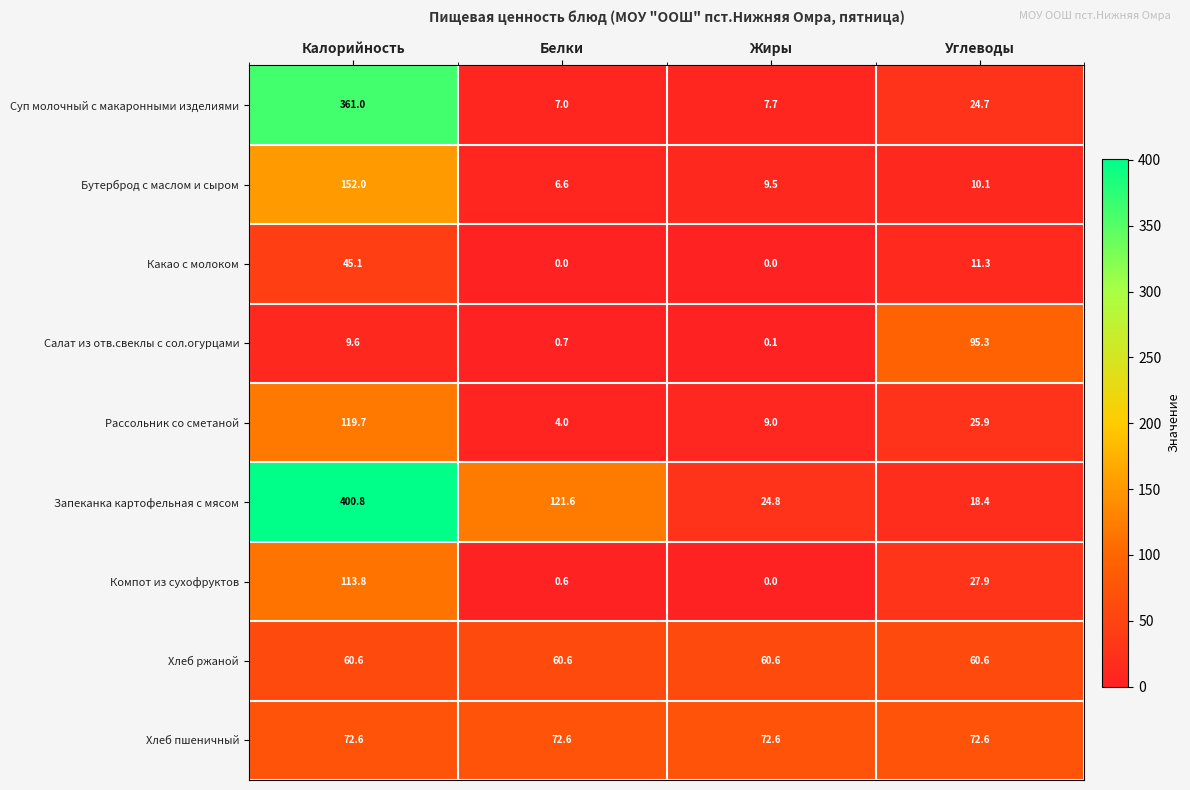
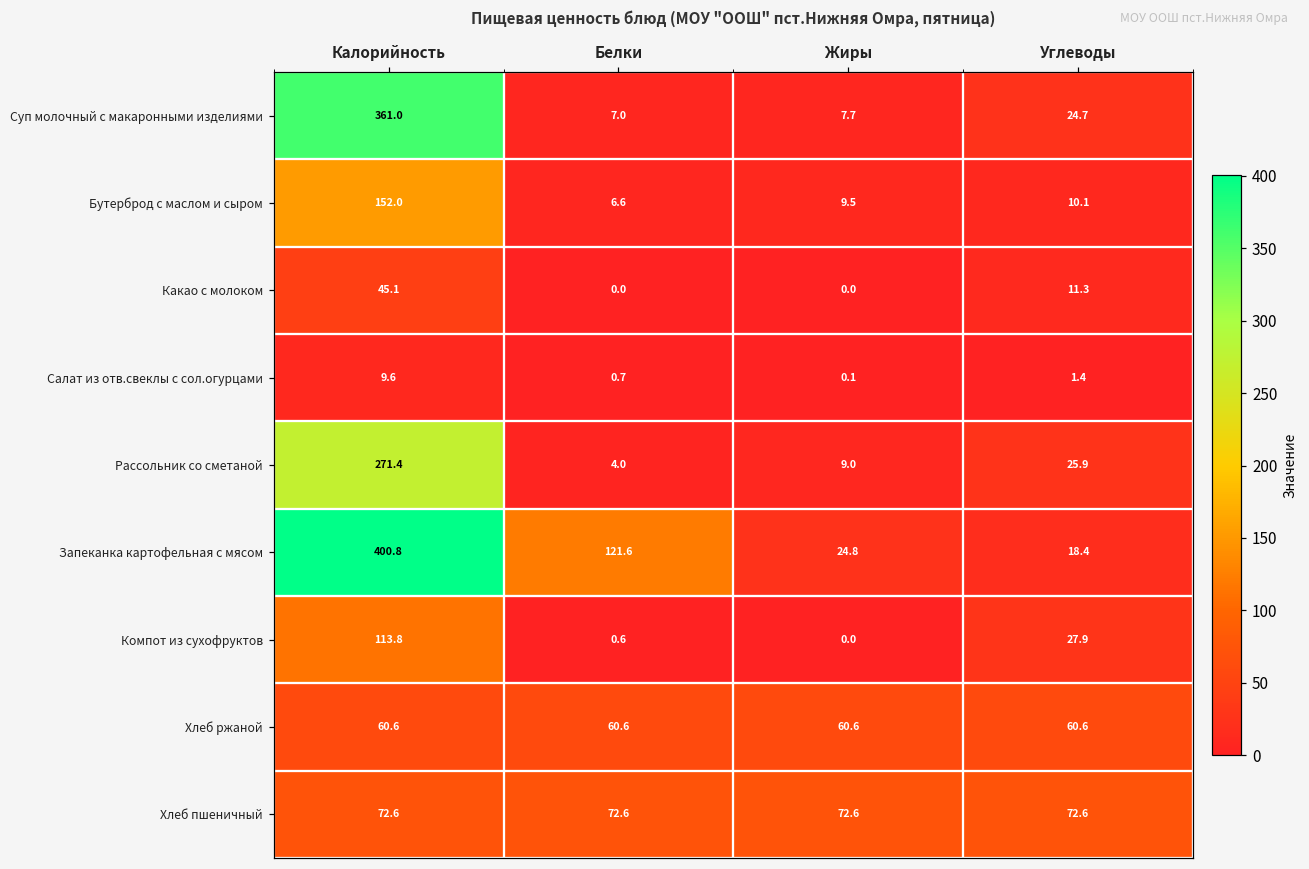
Салат из отв.свеклы с сол.огурцами, Углеводы: 95.3 -> 1.4
Рассольник со сметаной, Калорийность: 119.7 -> 271.4
